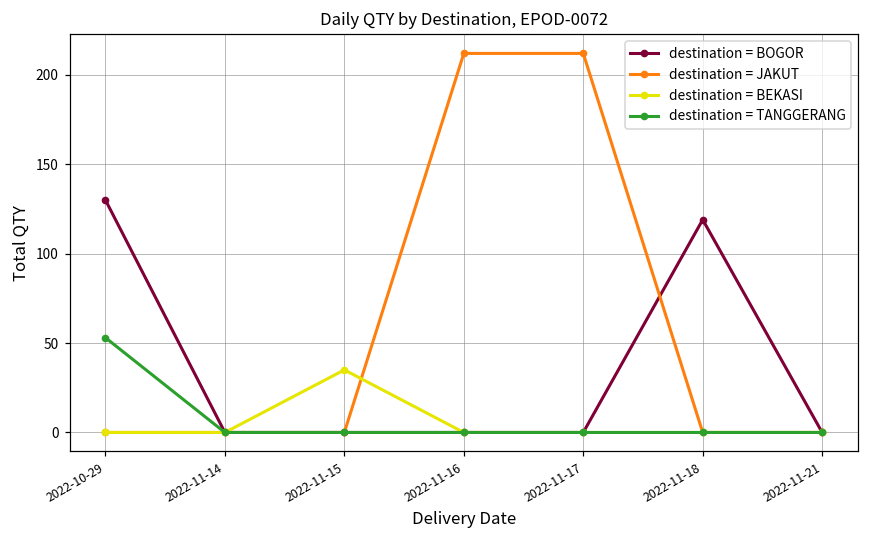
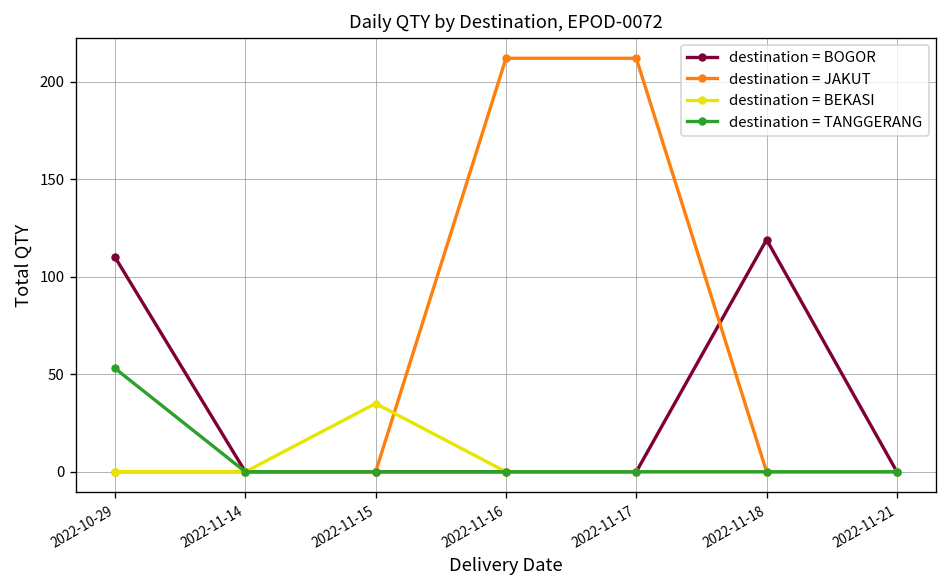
destination = BOGOR, 2022-10-29: 130 -> 110
